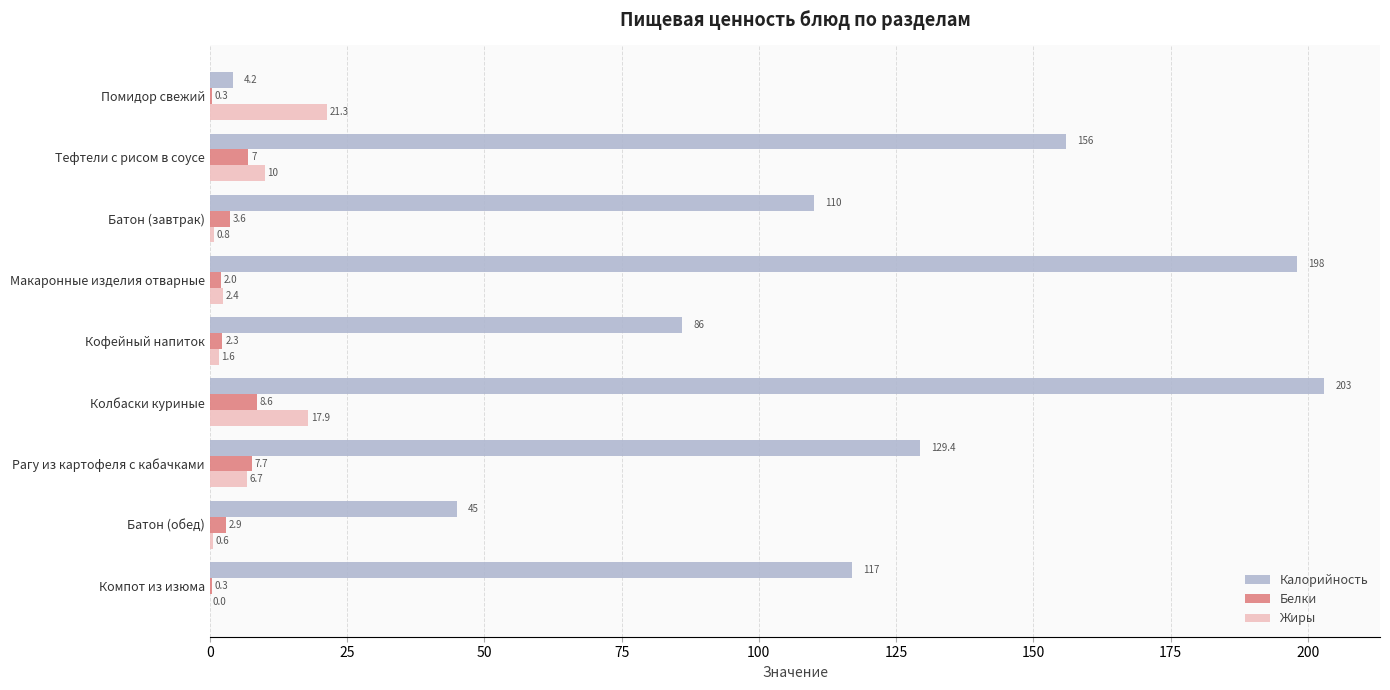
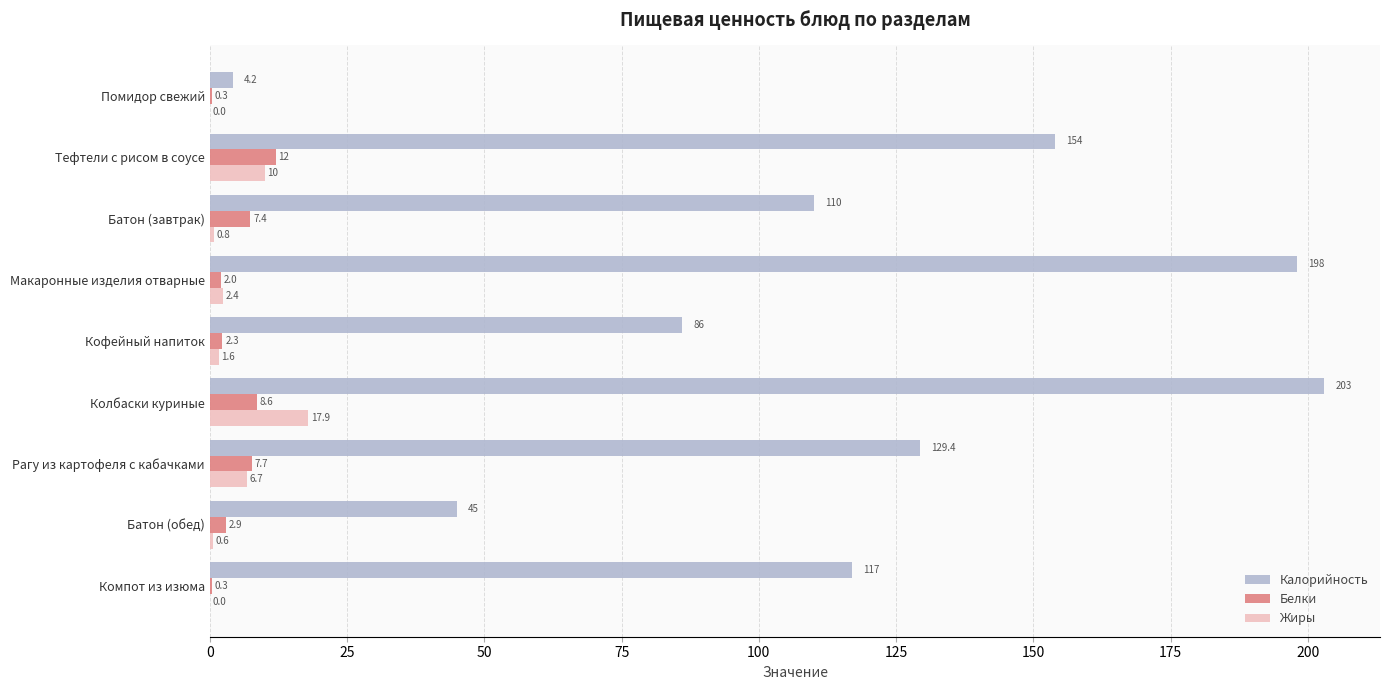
Жиры, Помидор свежий: 21.3 -> 0.0
Калорийность, Тефтели с рисом в соусе: 156 -> 154
Белки, Тефтели с рисом в соусе: 7 -> 12
Белки, Батон (завтрак): 3.6 -> 7.4
